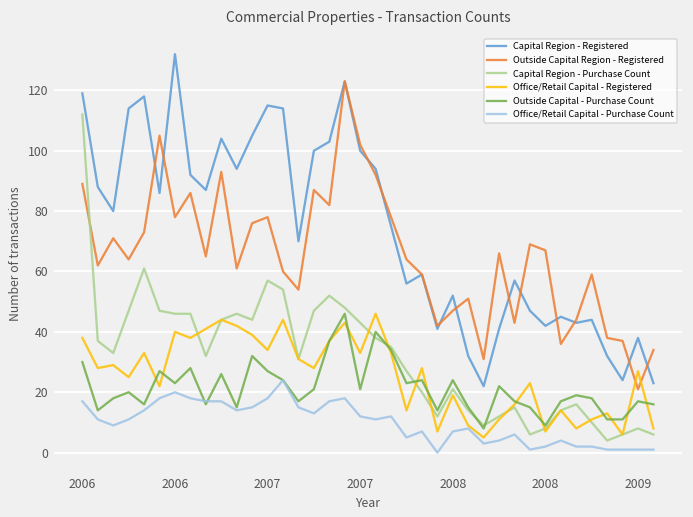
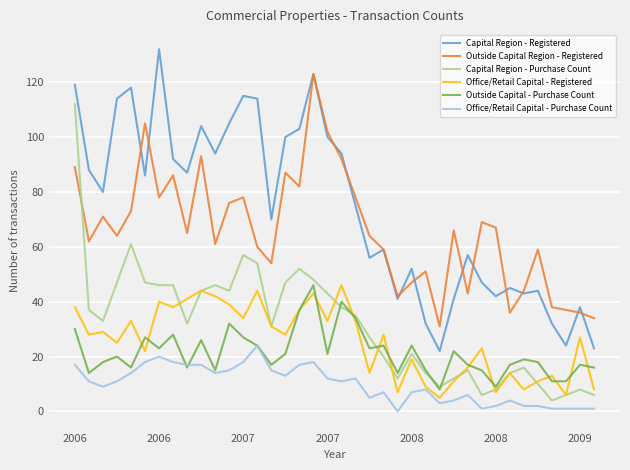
Outside Capital Region - Registered, 2009: 21 -> 36
